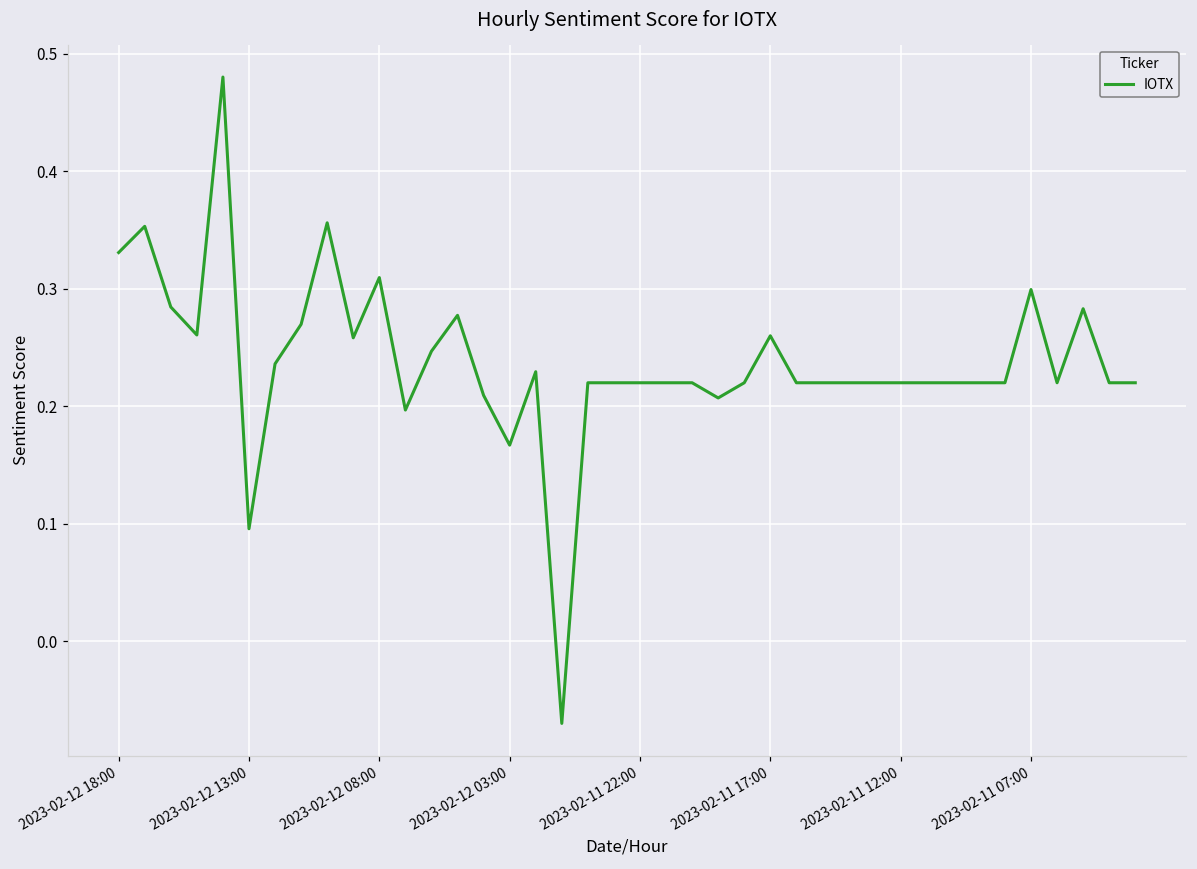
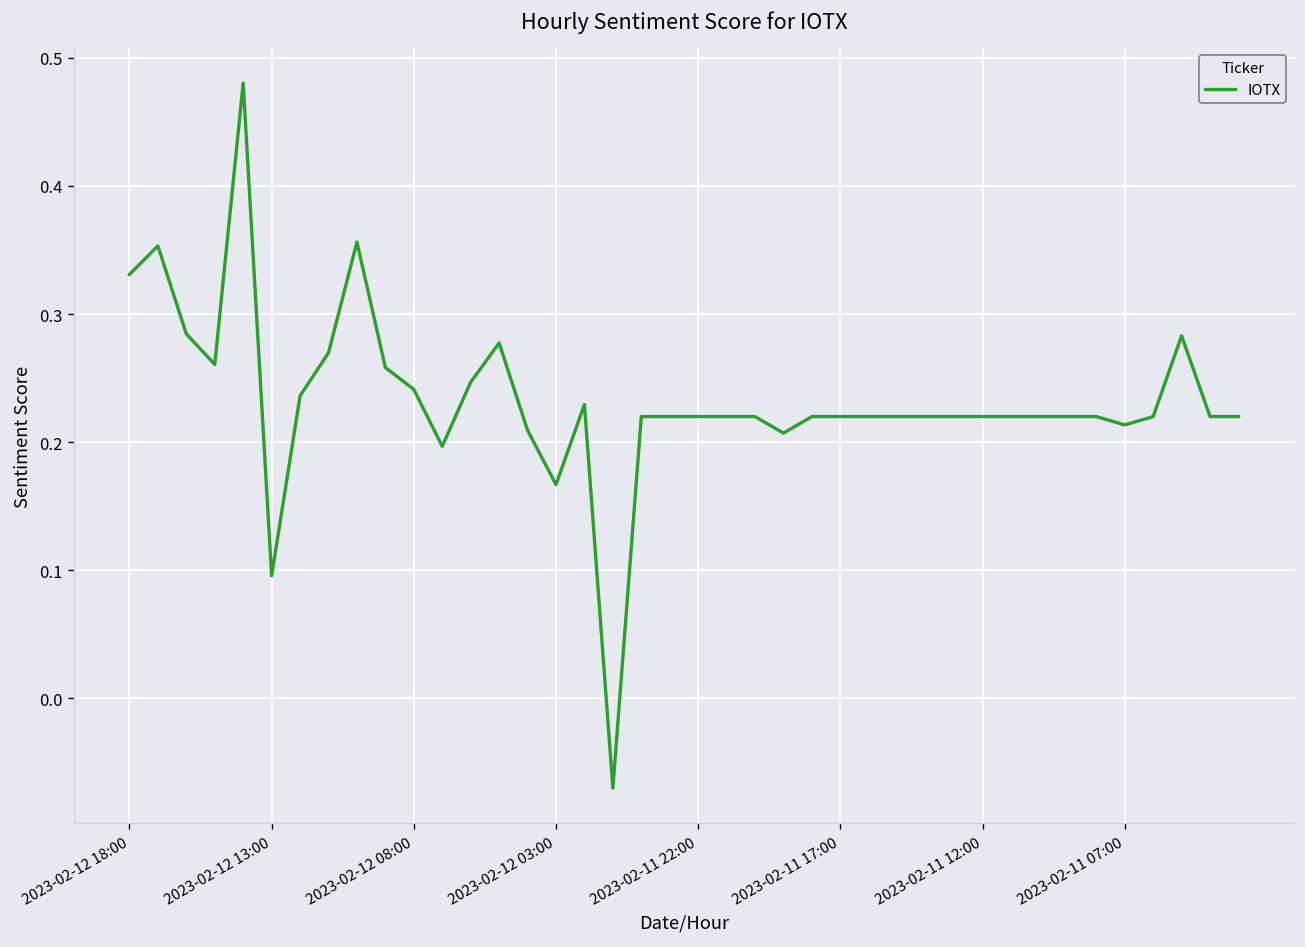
2023-02-12 08:00: 0.310 -> 0.241
2023-02-11 17:00: 0.26 -> 0.22
2023-02-11 07:00: 0.299 -> 0.213
